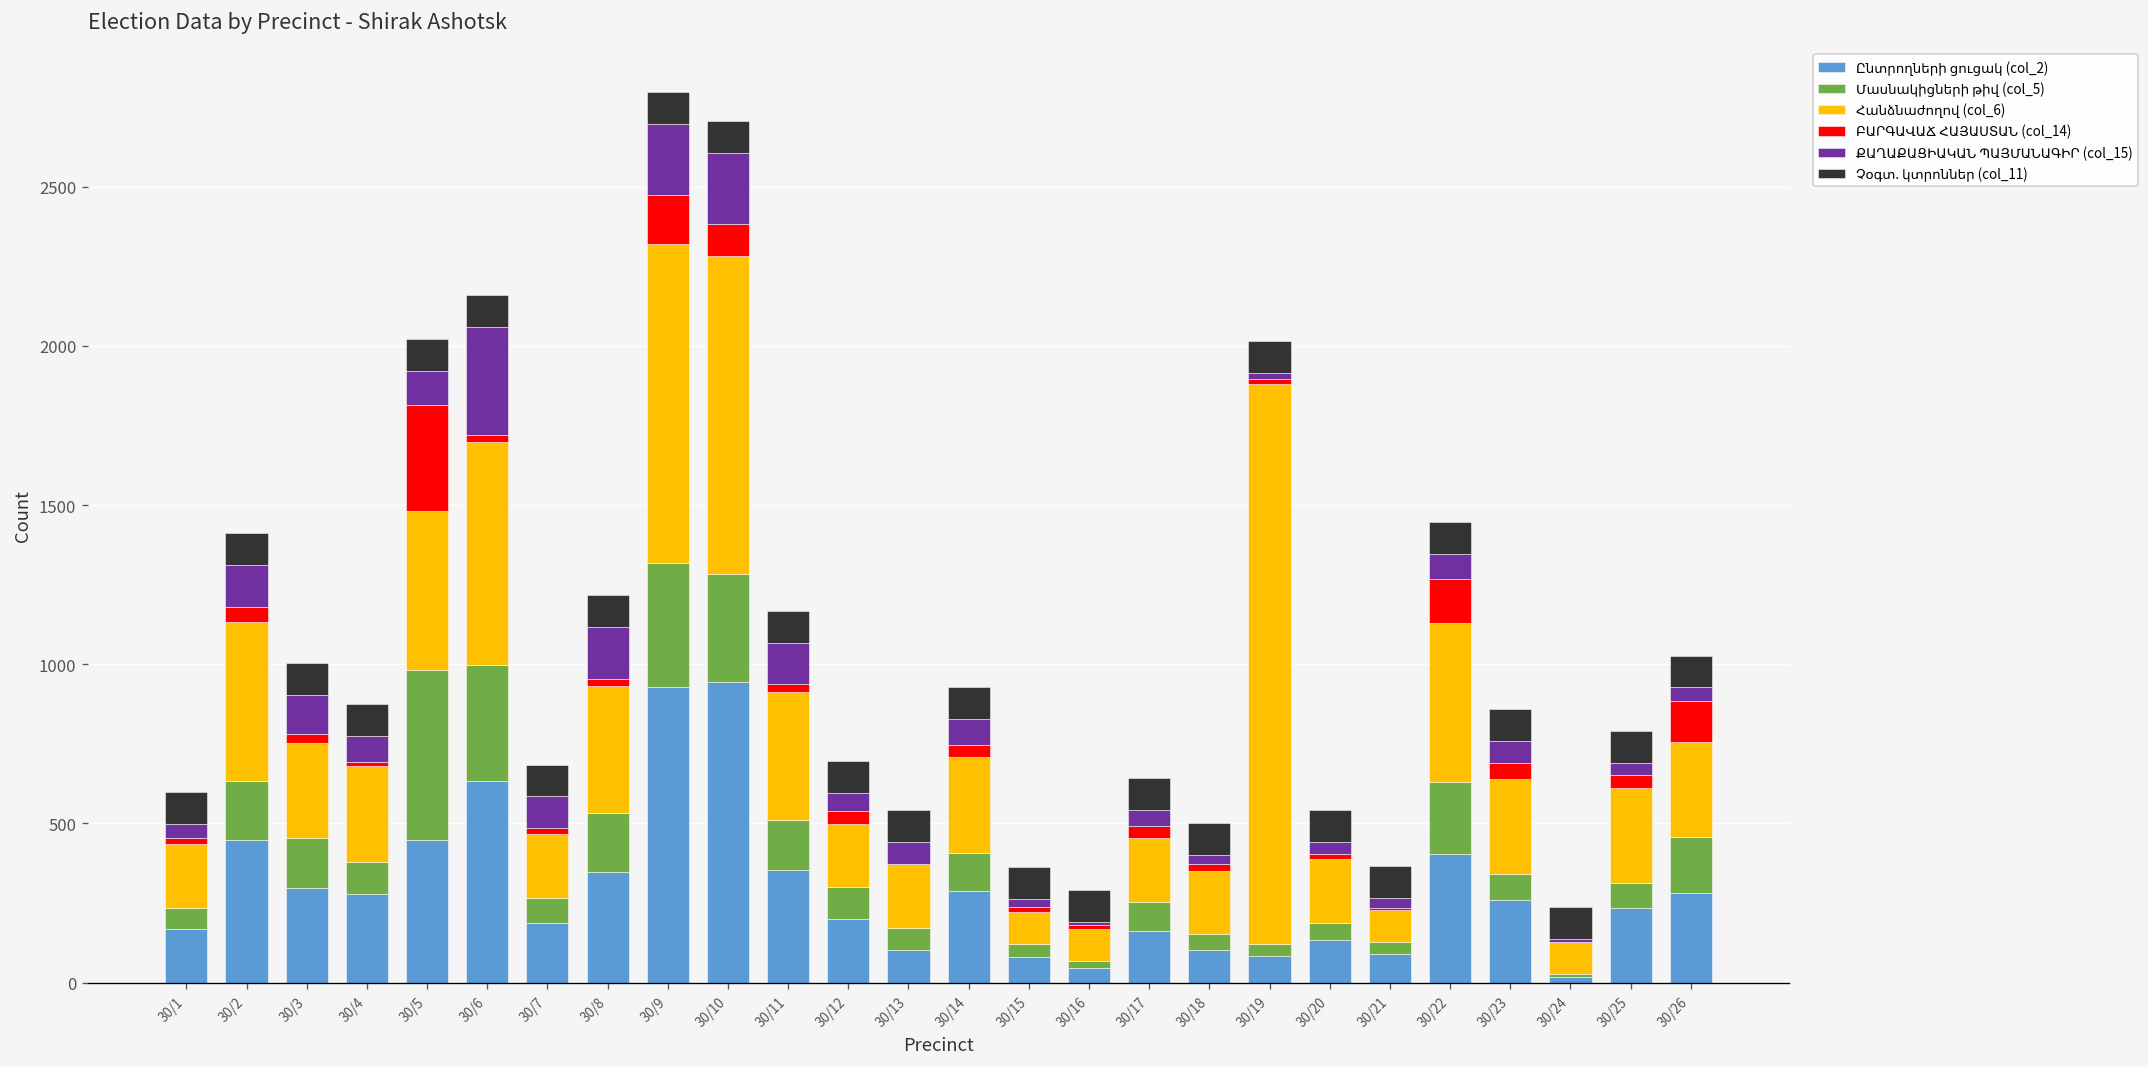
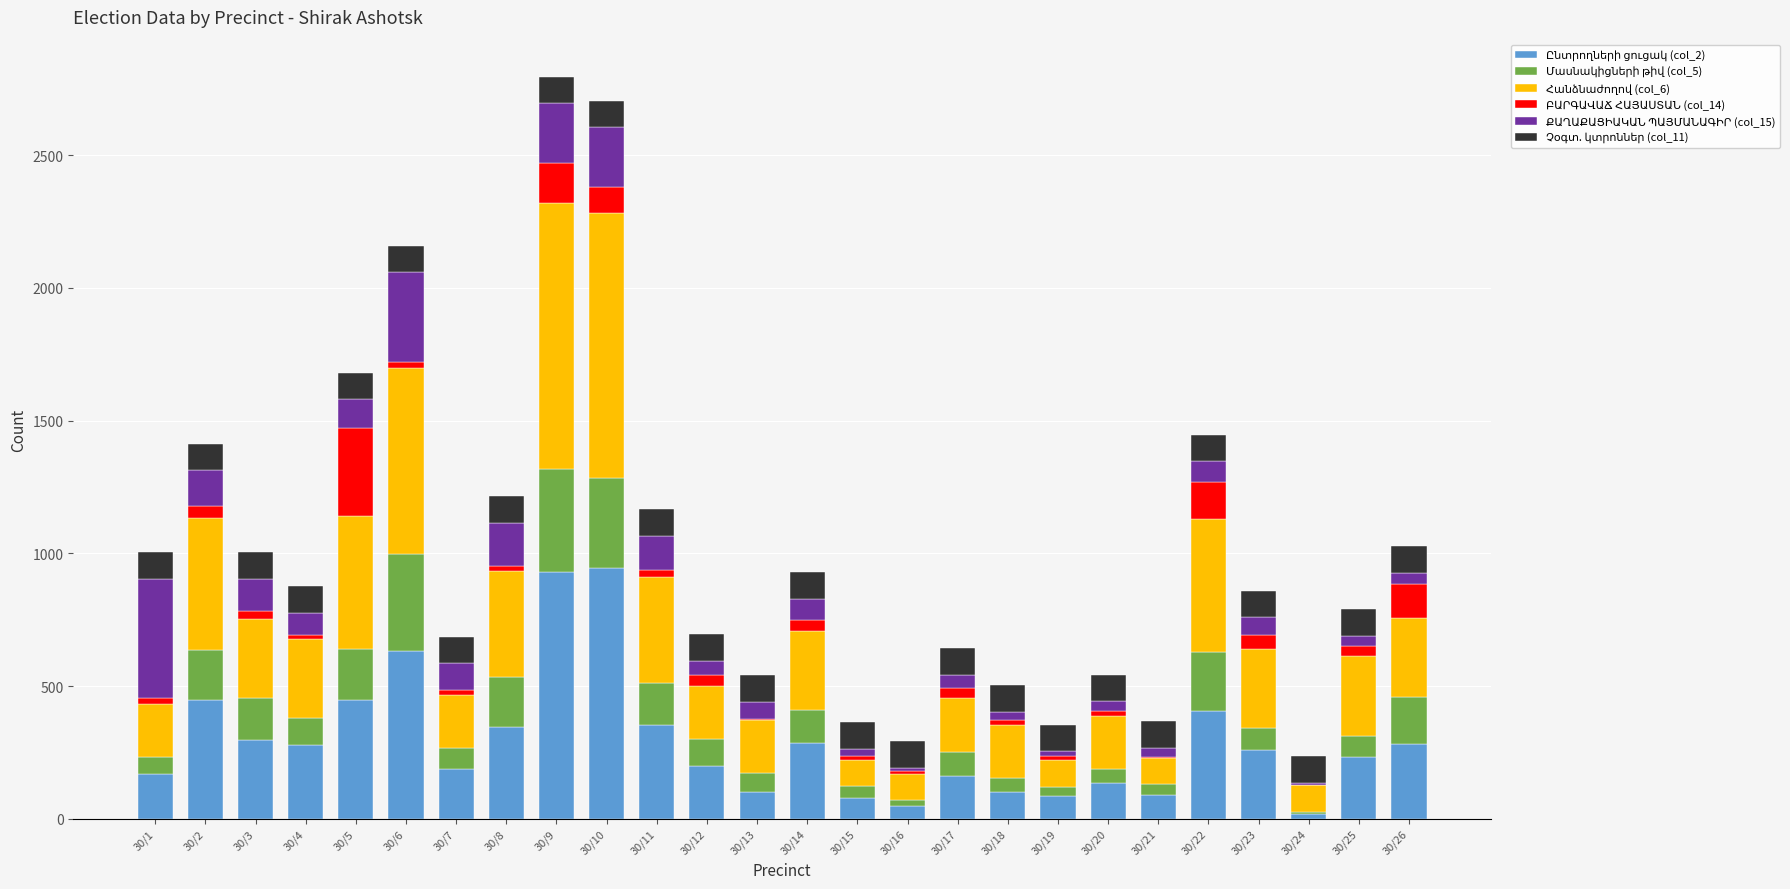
ՔԱՂԱՔԱՑԻԱԿԱՆ ՊԱՅՄԱՆԱԳԻՐ (col_15), 30/1: 50 -> 450
Մասնակիցների թիվ (col_5), 30/5: 530 -> 190
Հանձնաժողով (col_6), 30/19: 1760 -> 100
